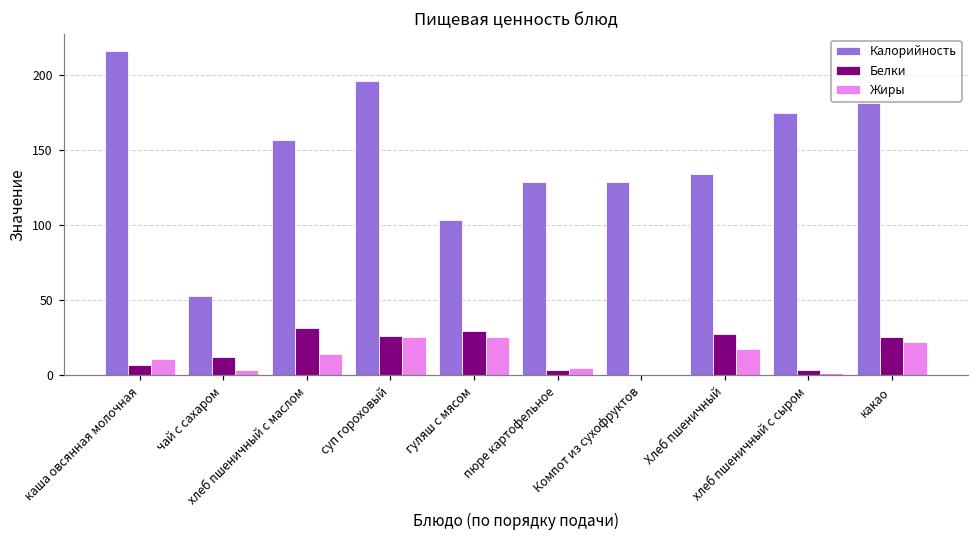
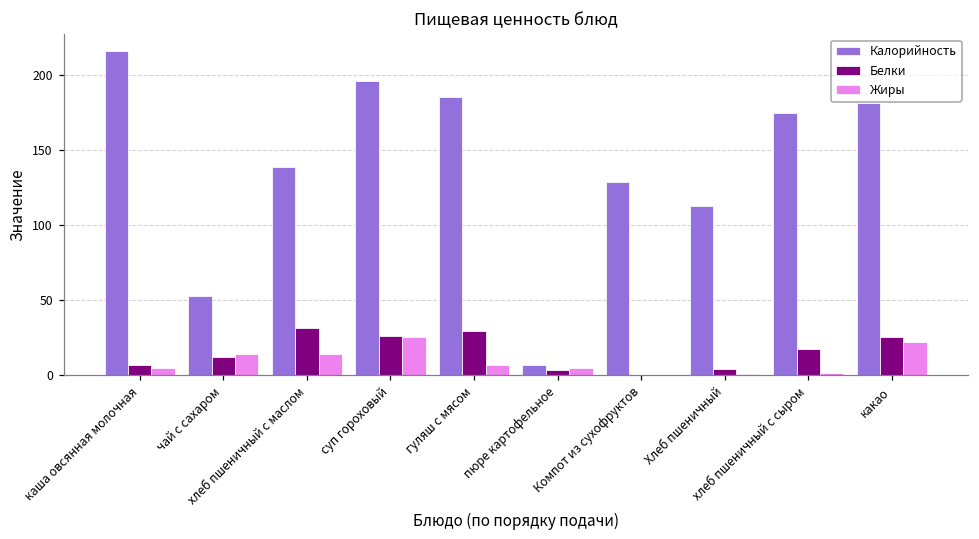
Жиры, каша овсянная молочная: 11 -> 5
Жиры, чай с сахаром: 3 -> 14
Калорийность, хлеб пшеничный с маслом: 157 -> 139
Калорийность, гуляш с мясом: 103 -> 186
Жиры, гуляш с мясом: 26 -> 7
Калорийность, пюре картофельное: 129 -> 7
Калорийность, Хлеб пшеничный: 134 -> 113
Белки, Хлеб пшеничный: 28 -> 4
Жиры, Хлеб пшеничный: 17 -> 0
Белки, хлеб пшеничный с сыром: 3 -> 18
